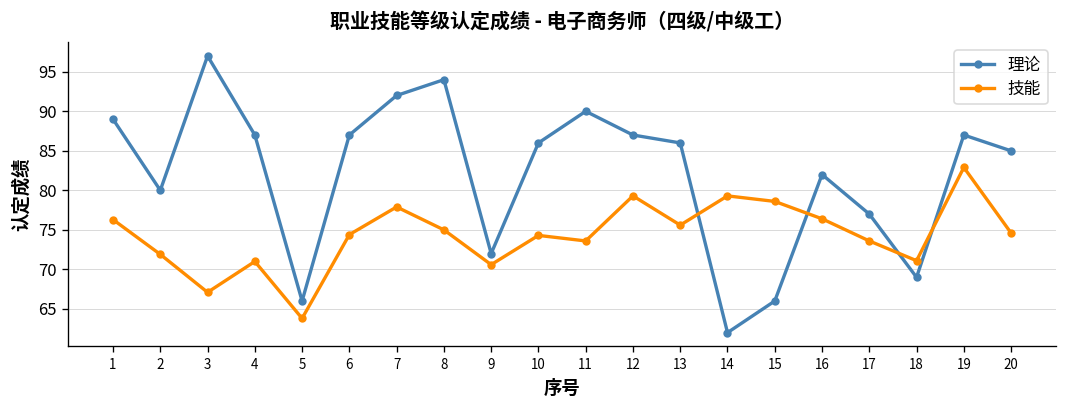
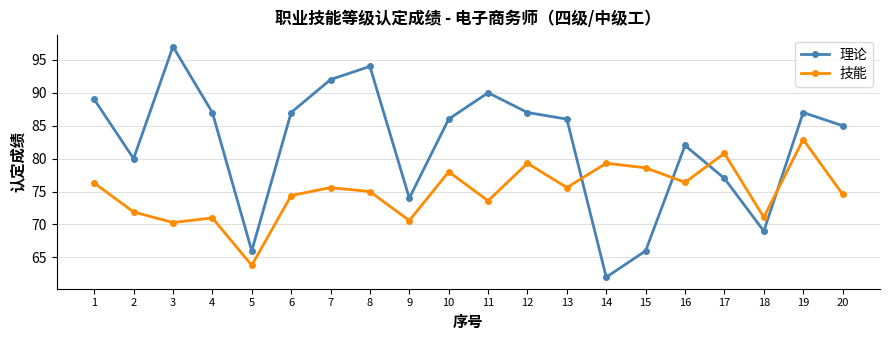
技能, 3: 67 -> 70
技能, 7: 78 -> 76
理论, 9: 72 -> 74
技能, 10: 74 -> 78
技能, 17: 74 -> 81
